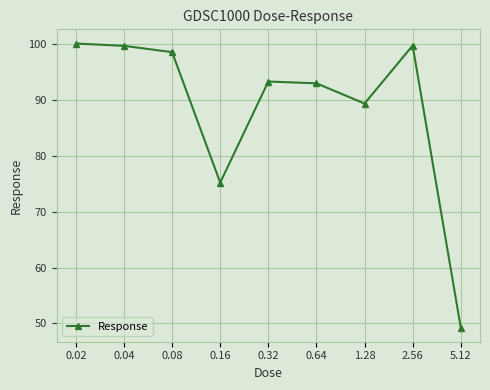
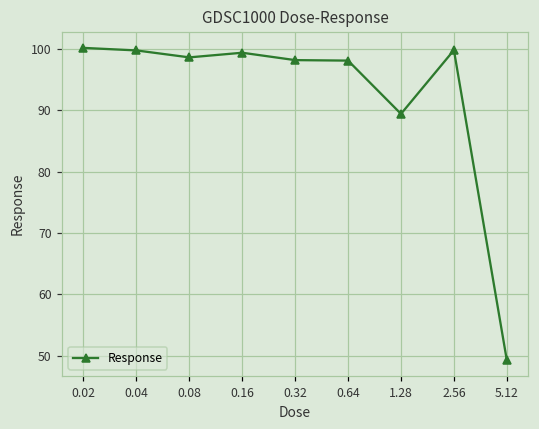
0.16: 75 -> 99
0.32: 93 -> 98
0.64: 93 -> 98
